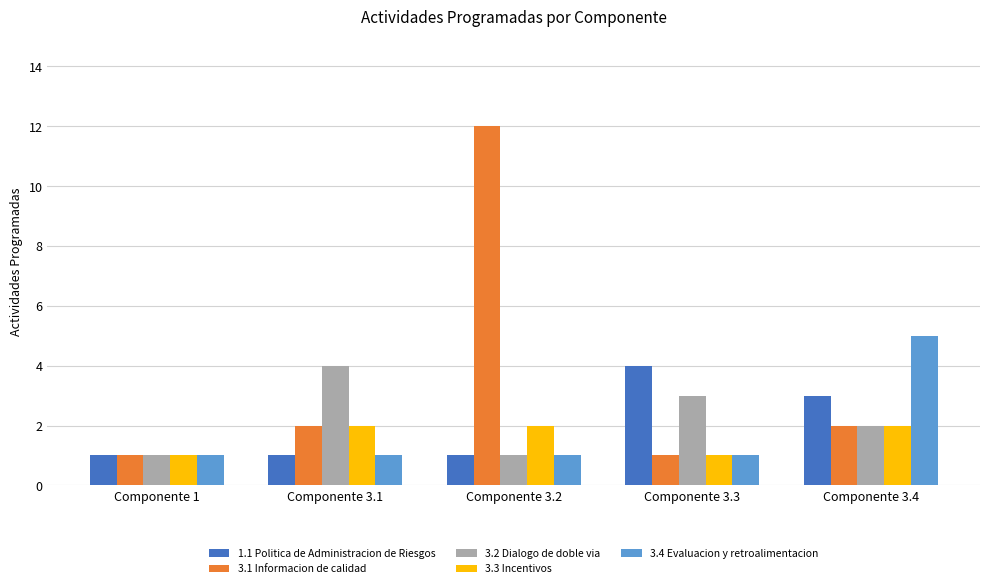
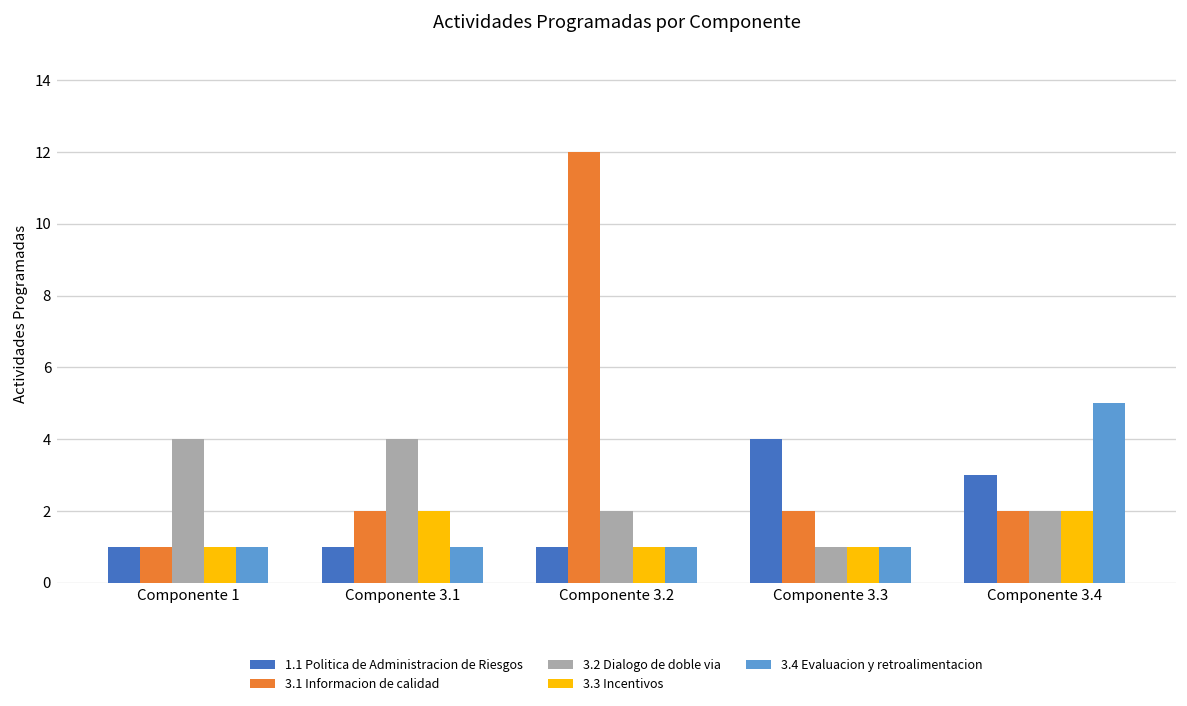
3.2 Dialogo de doble via, Componente 1: 1 -> 4
3.2 Dialogo de doble via, Componente 3.2: 1 -> 2
3.3 Incentivos, Componente 3.2: 2 -> 1
3.1 Informacion de calidad, Componente 3.3: 1 -> 2
3.2 Dialogo de doble via, Componente 3.3: 3 -> 1
